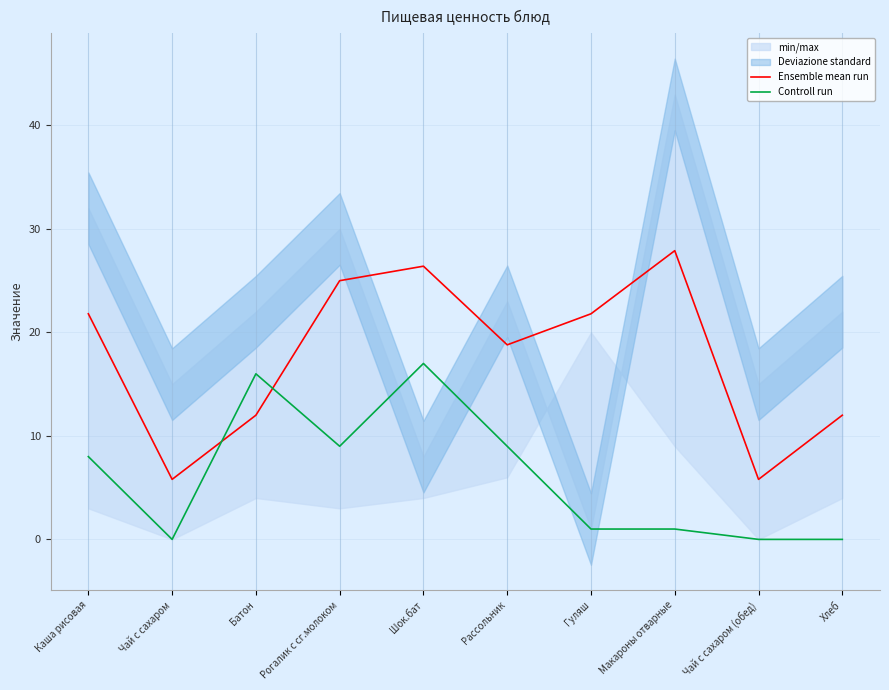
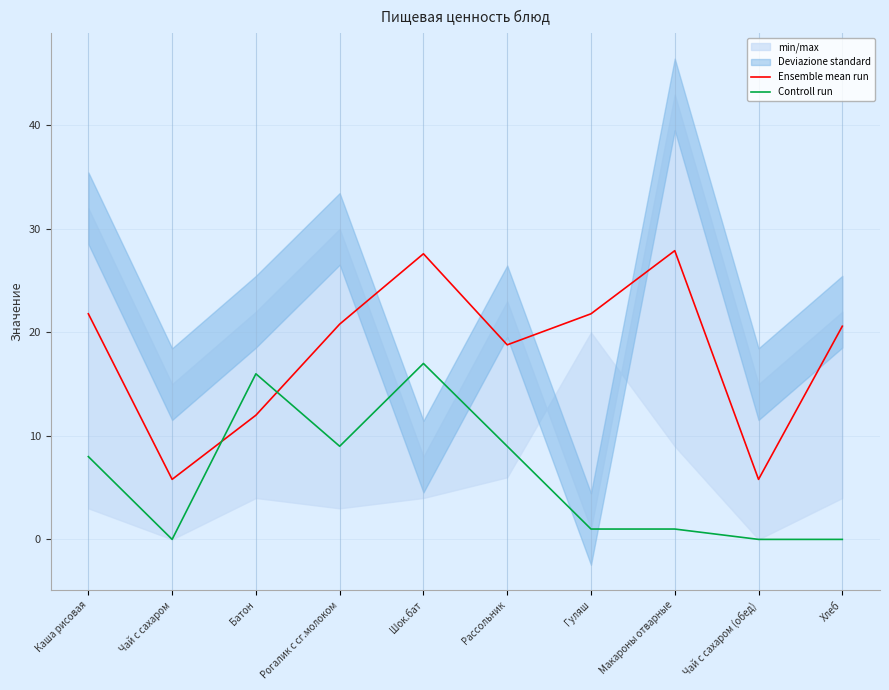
Ensemble mean run, Рогалик с сг.молоком: 25.0 -> 20.8
Ensemble mean run, Шок.бат: 26.4 -> 27.6
Ensemble mean run, Хлеб: 12.0 -> 20.6
